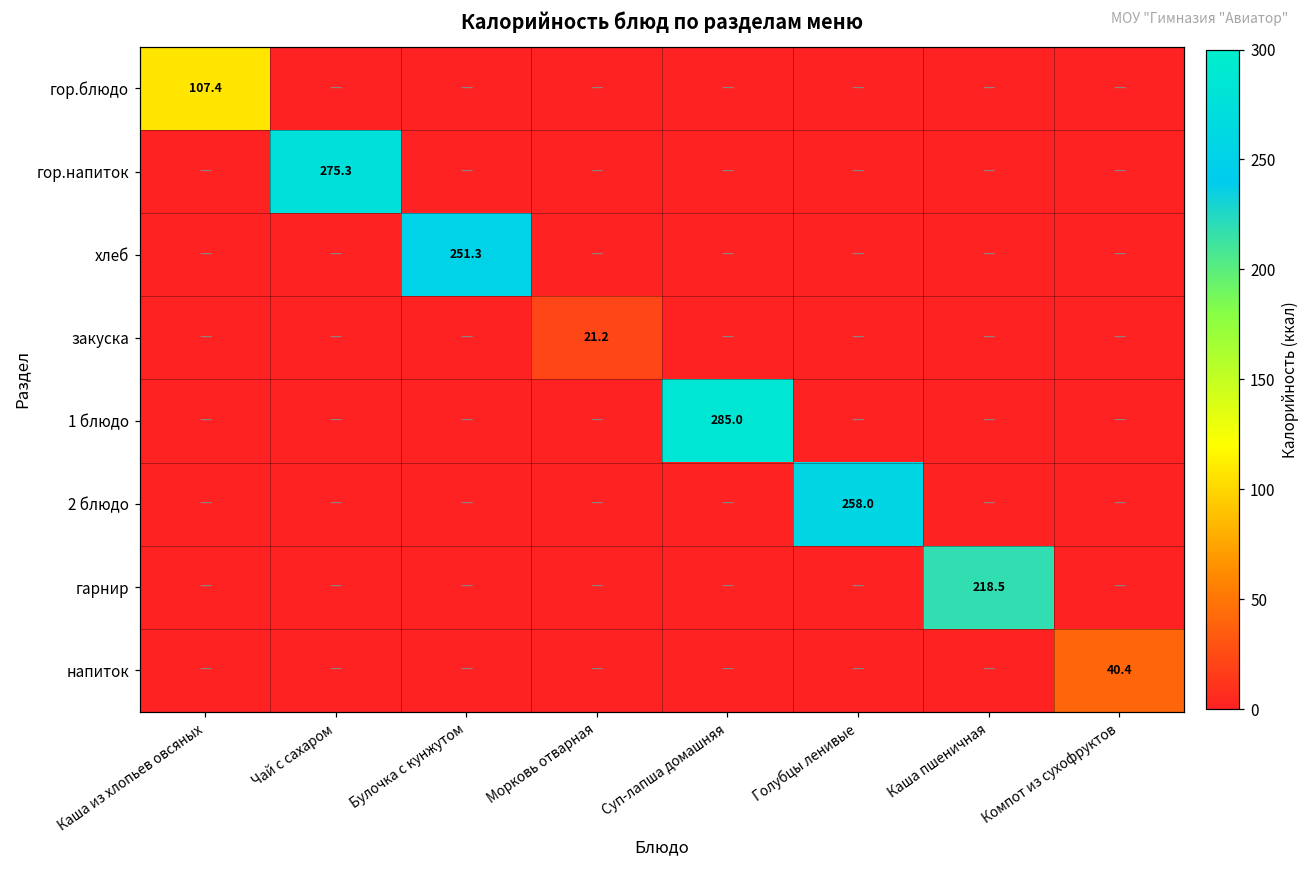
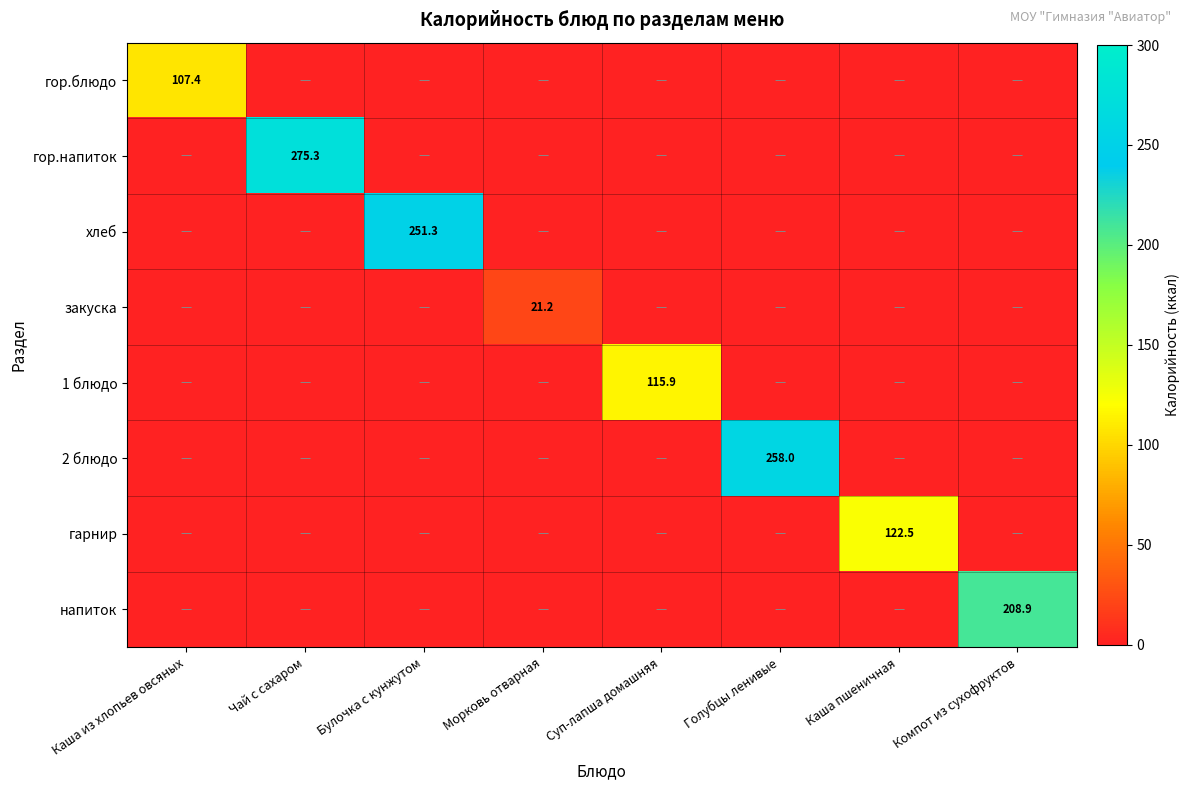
1 блюдо, Суп-лапша домашняя: 285.0 -> 115.9
гарнир, Каша пшеничная: 218.5 -> 122.5
напиток, Компот из сухофруктов: 40.4 -> 208.9
